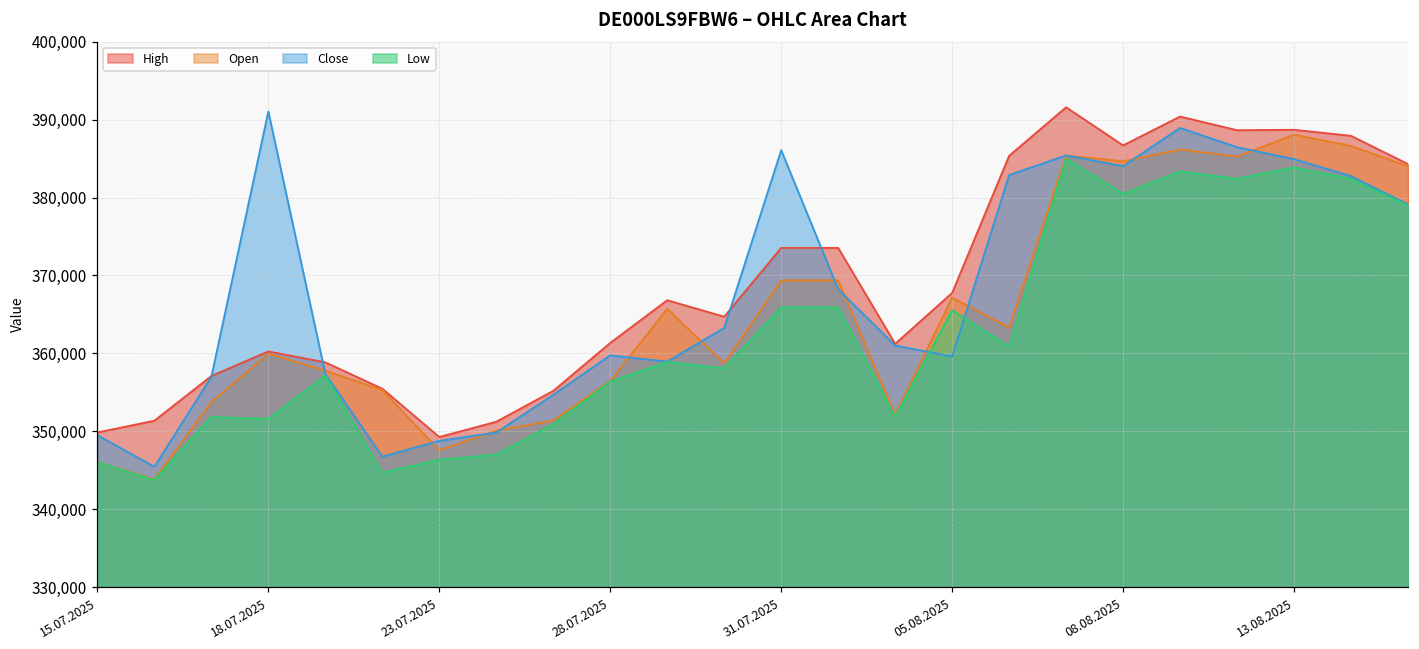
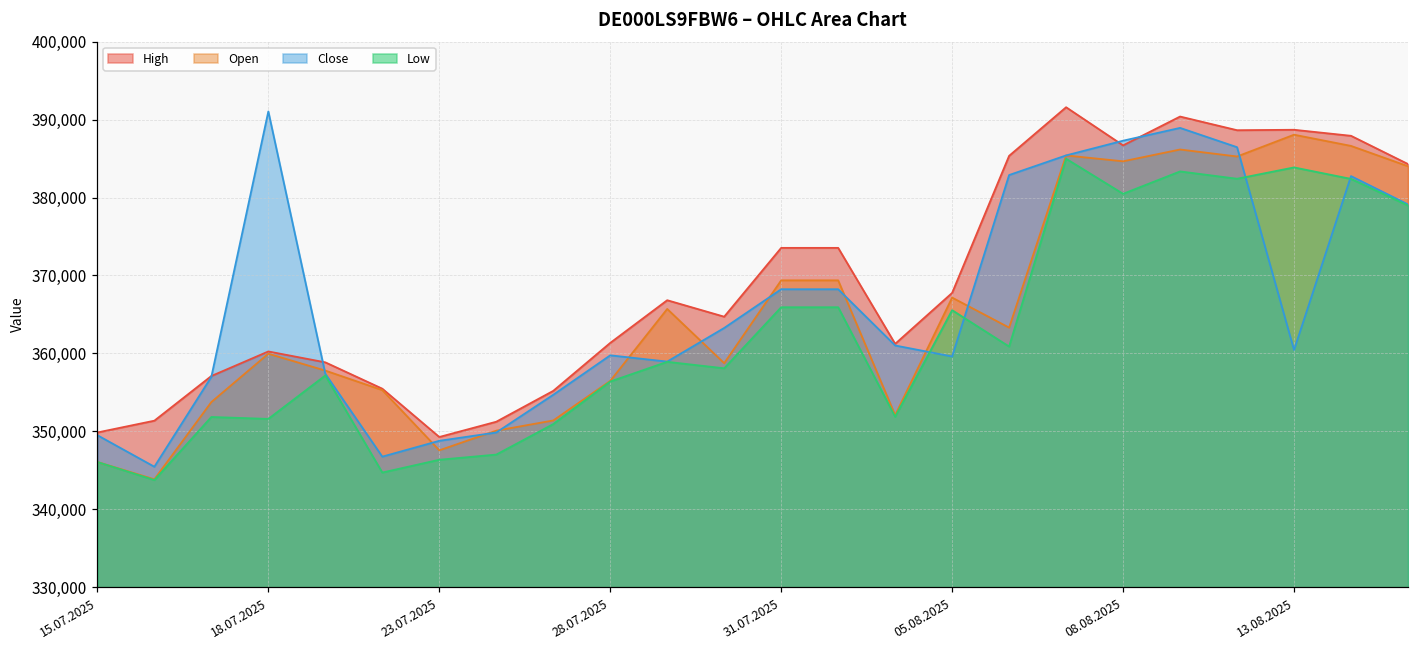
Close, 31.07.2025: 386,000 -> 368,000
Close, 08.08.2025: 384,000 -> 387,000
Close, 13.08.2025: 385,000 -> 360,000
